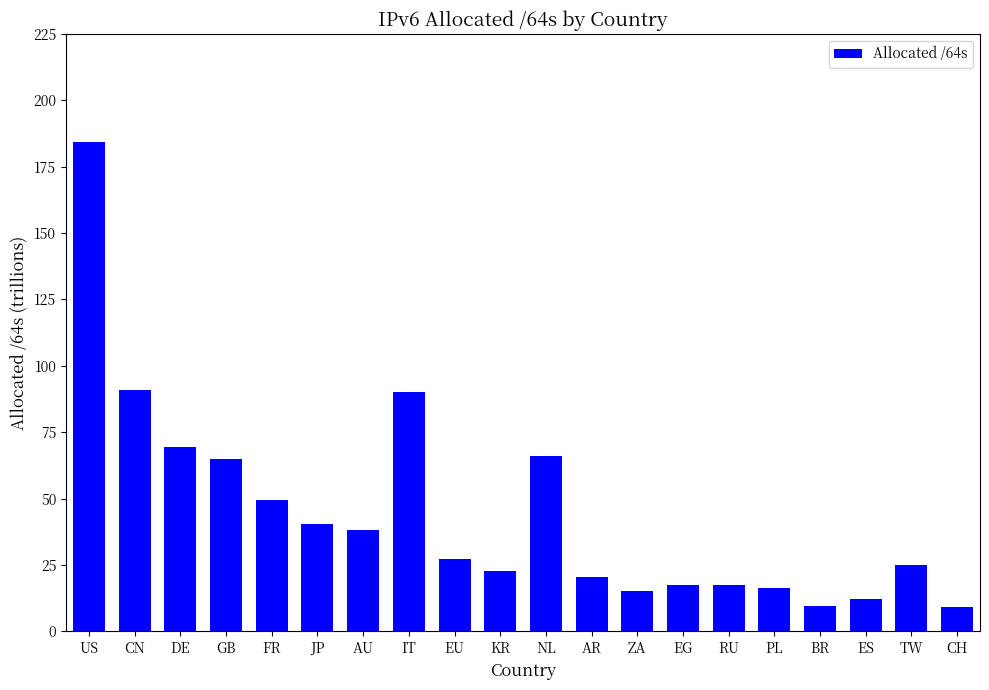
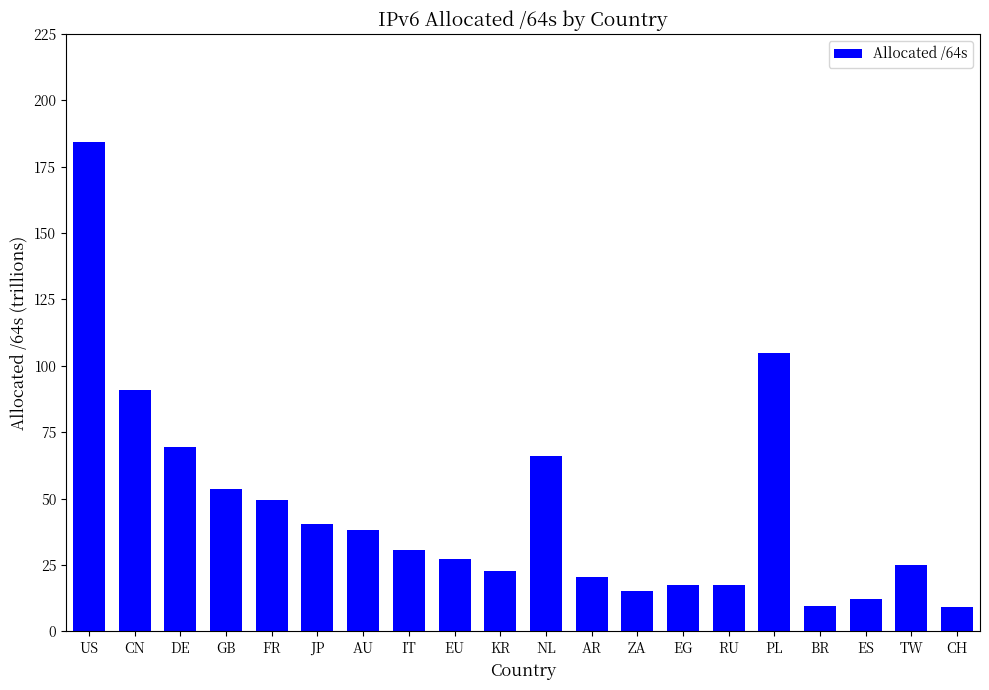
GB: 65 -> 54
IT: 90 -> 31
PL: 16 -> 105
